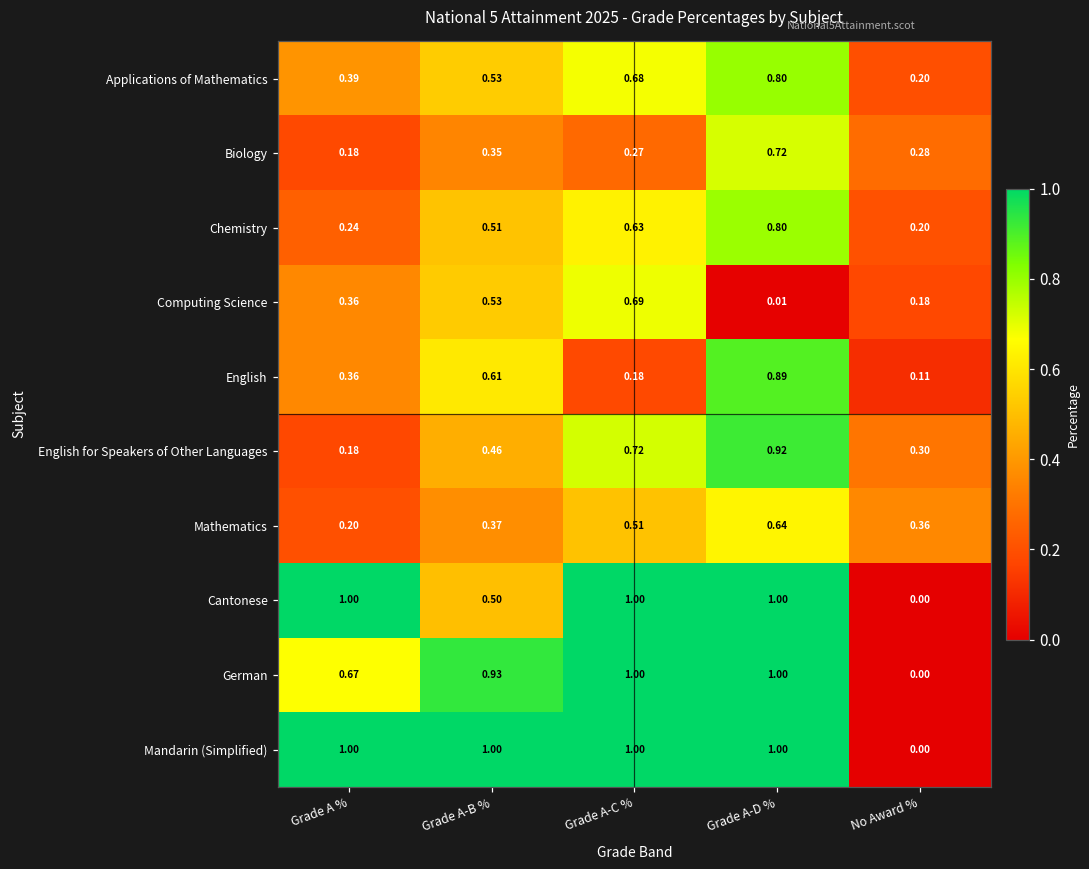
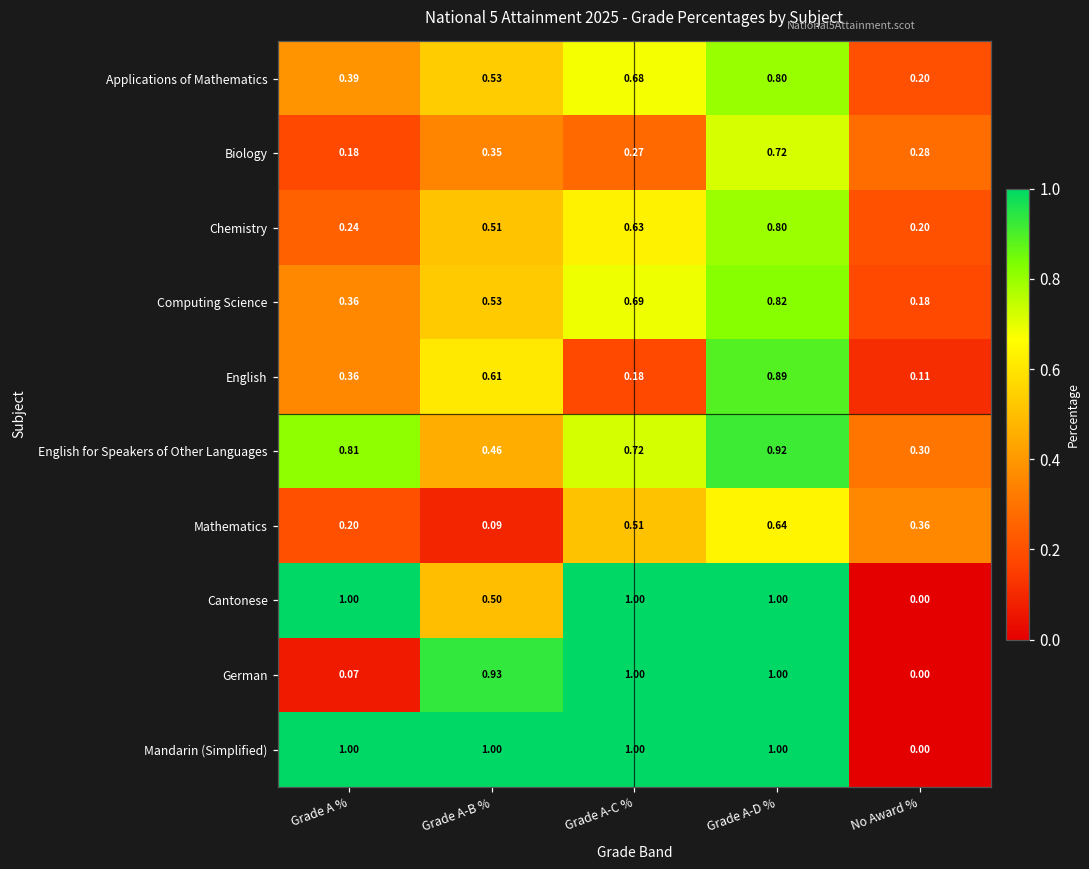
Computing Science, Grade A-D %: 0.01 -> 0.82
English for Speakers of Other Languages, Grade A %: 0.18 -> 0.81
Mathematics, Grade A-B %: 0.37 -> 0.09
German, Grade A %: 0.67 -> 0.07
